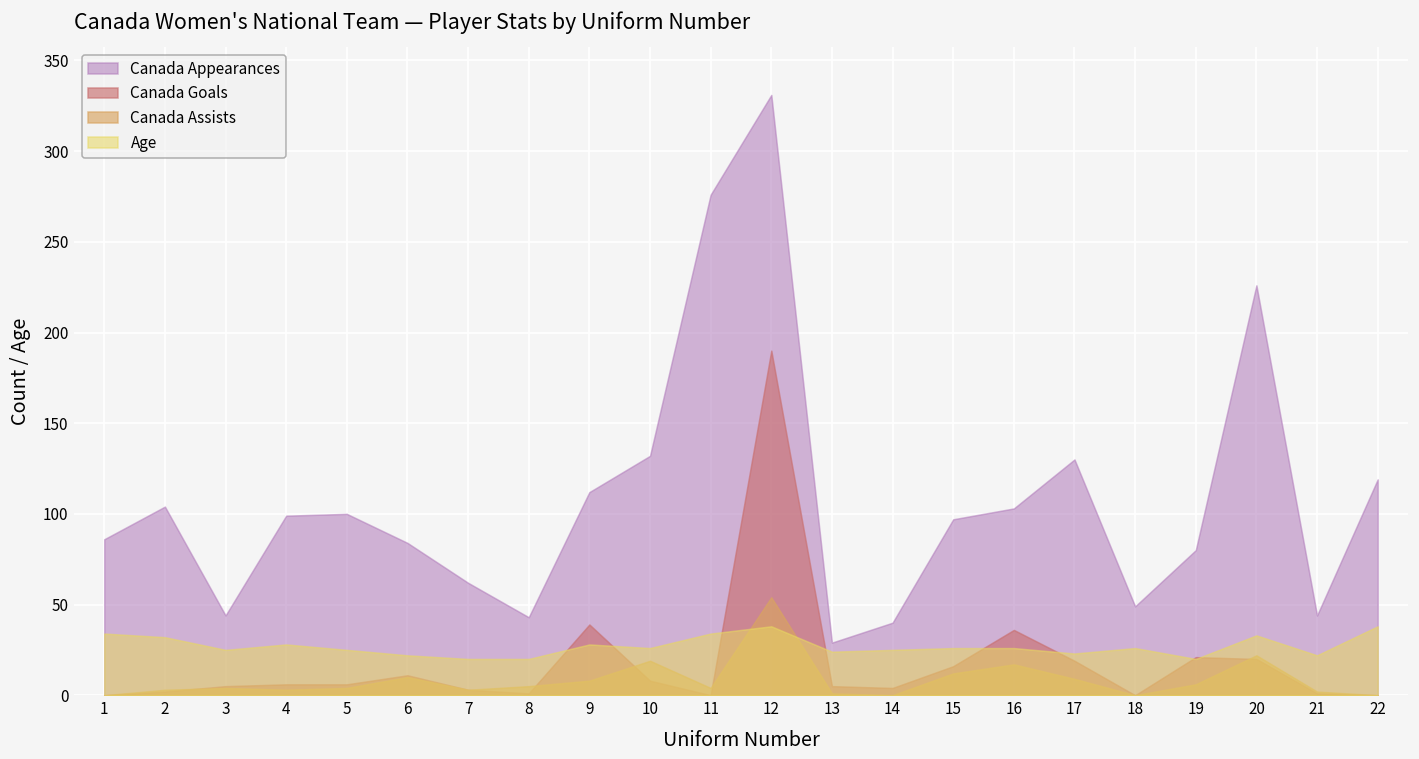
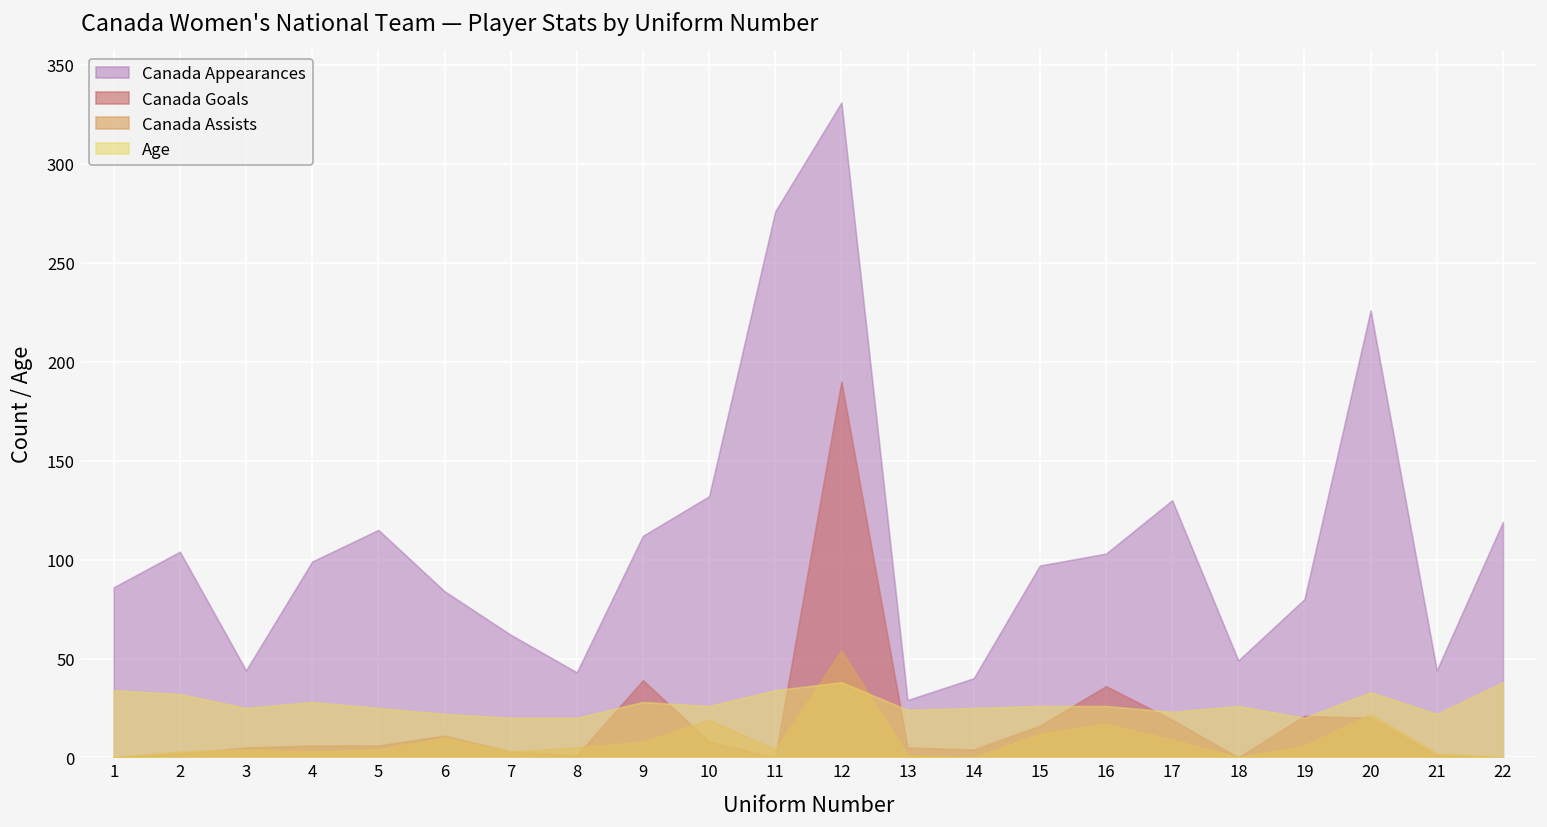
Canada Appearances, 5: 100 -> 115
